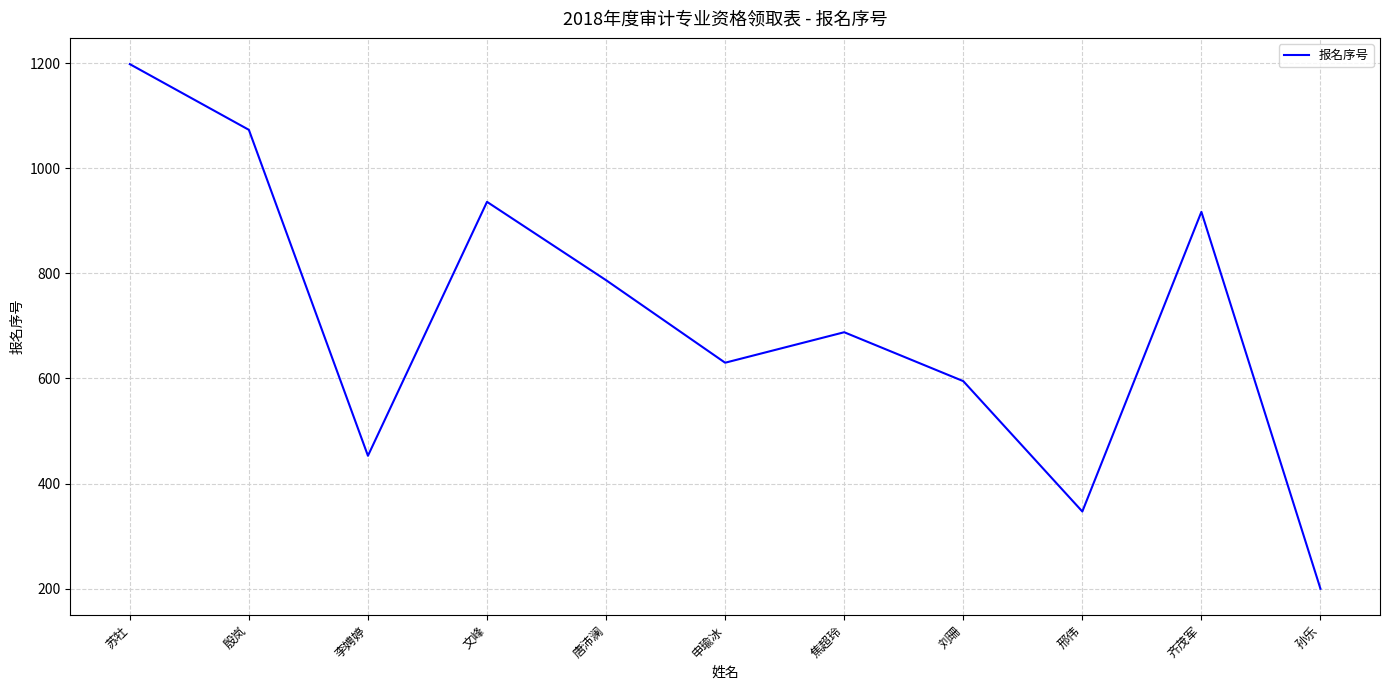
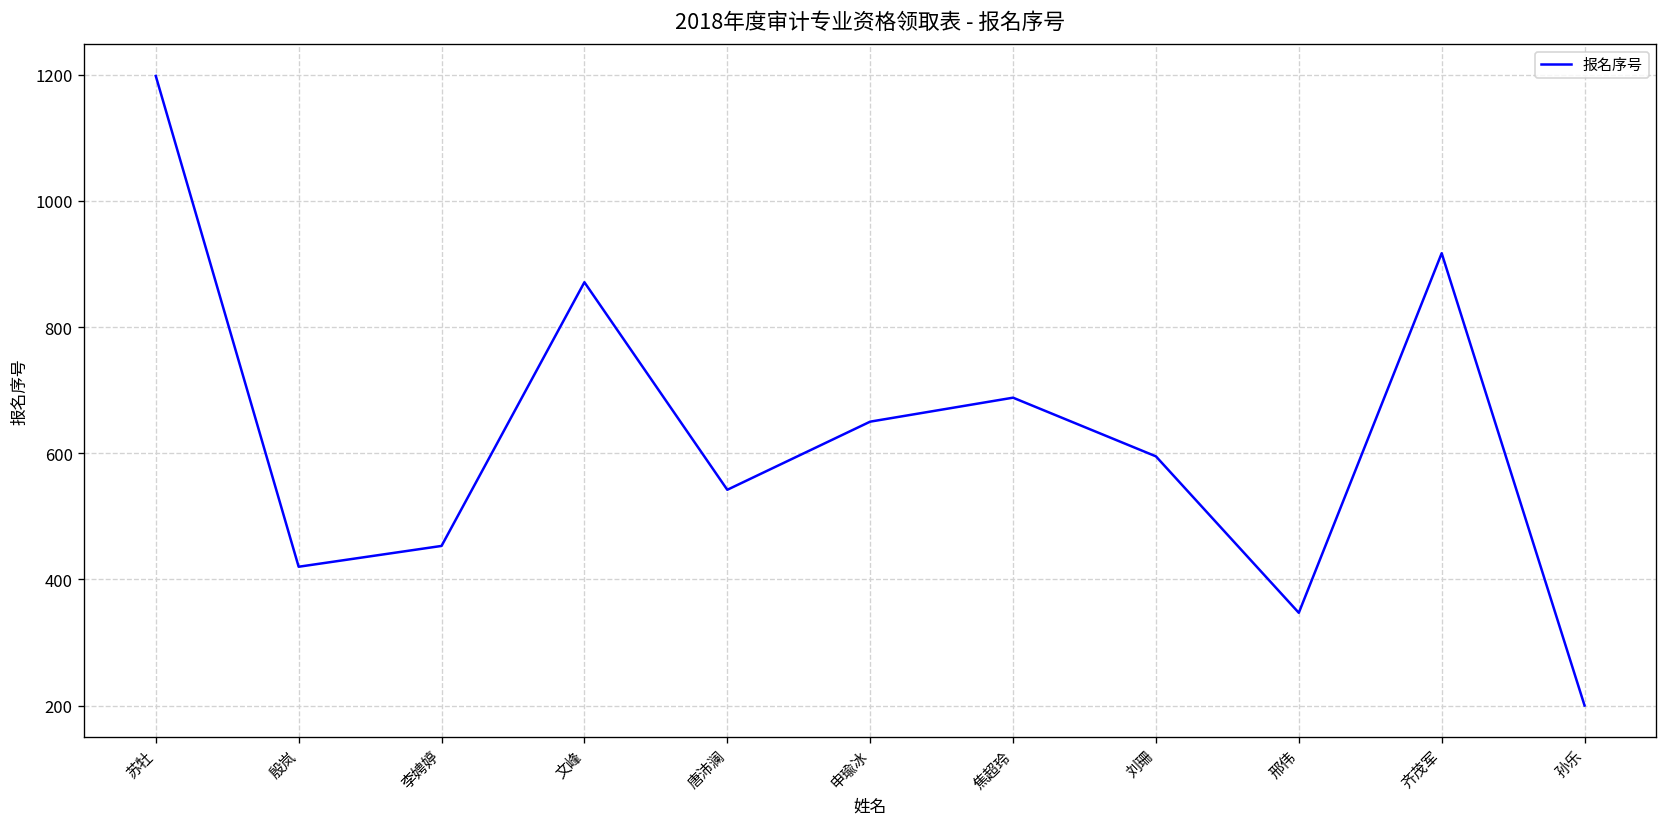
殷岚: 1070 -> 420
文峰: 940 -> 870
唐沛澜: 790 -> 540
申瑜冰: 630 -> 650
